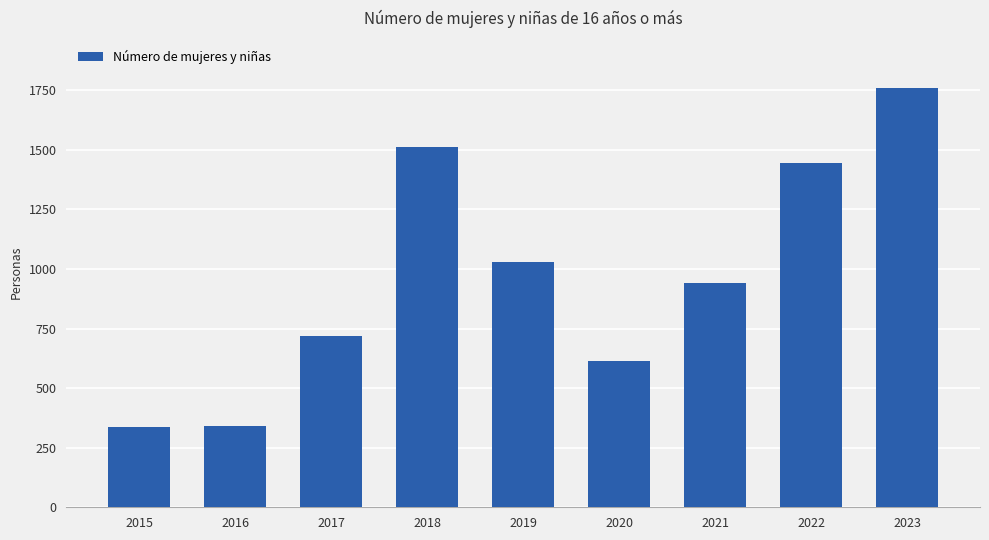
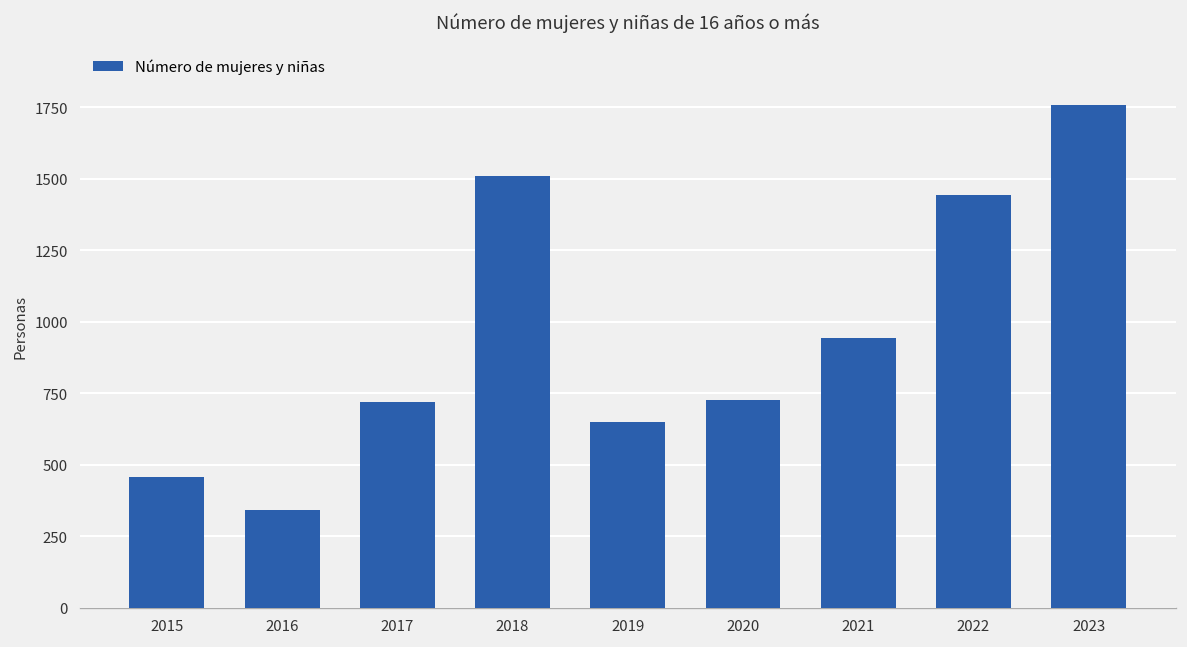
2015: 340 -> 460
2019: 1030 -> 650
2020: 610 -> 730
